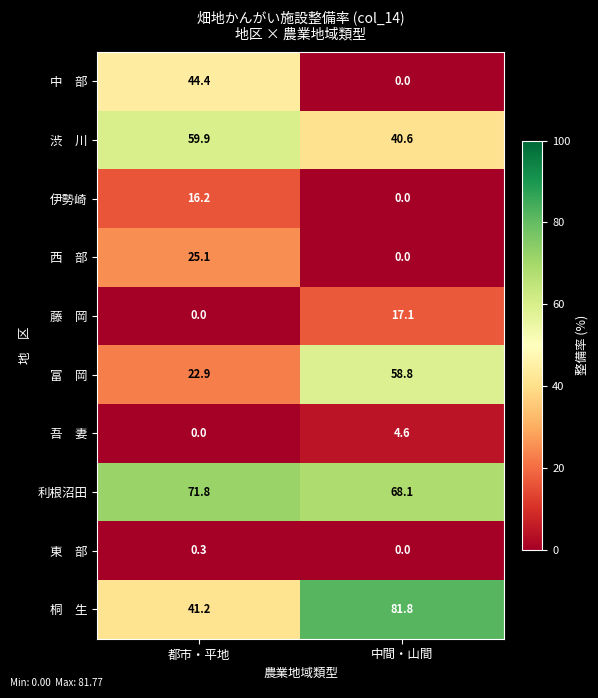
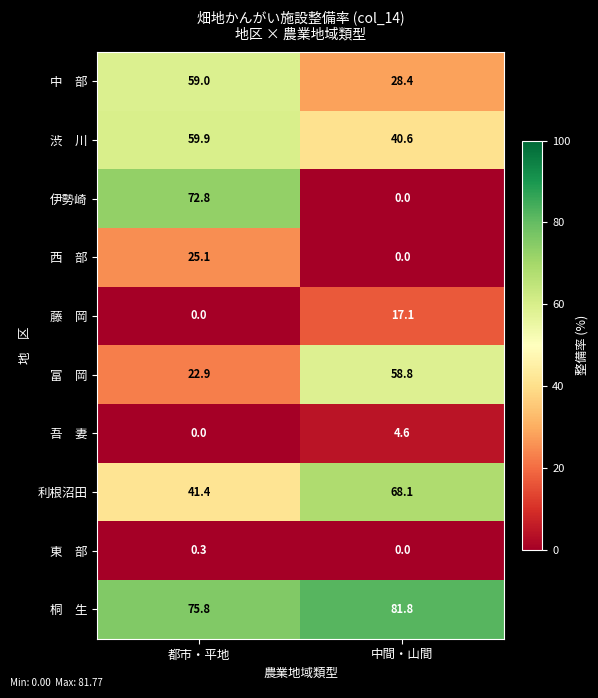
中 部, 都市・平地: 44.4 -> 59.0
中 部, 中間・山間: 0.0 -> 28.4
伊勢崎, 都市・平地: 16.2 -> 72.8
利根沼田, 都市・平地: 71.8 -> 41.4
桐 生, 都市・平地: 41.2 -> 75.8
